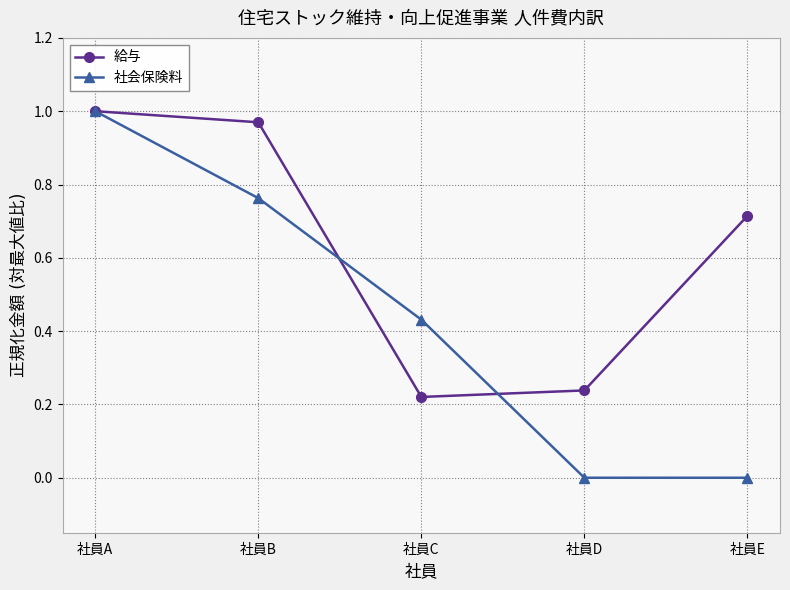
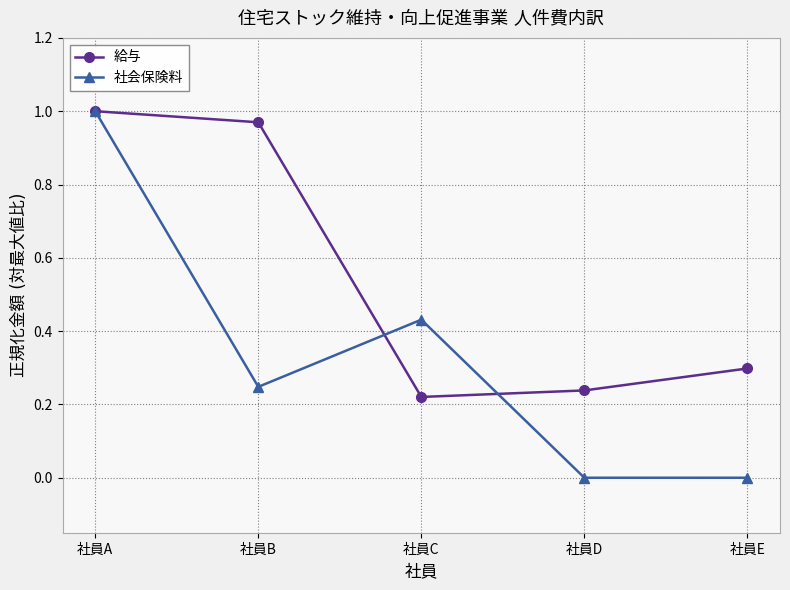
社会保険料, 社員B: 0.76 -> 0.25
給与, 社員E: 0.71 -> 0.30
